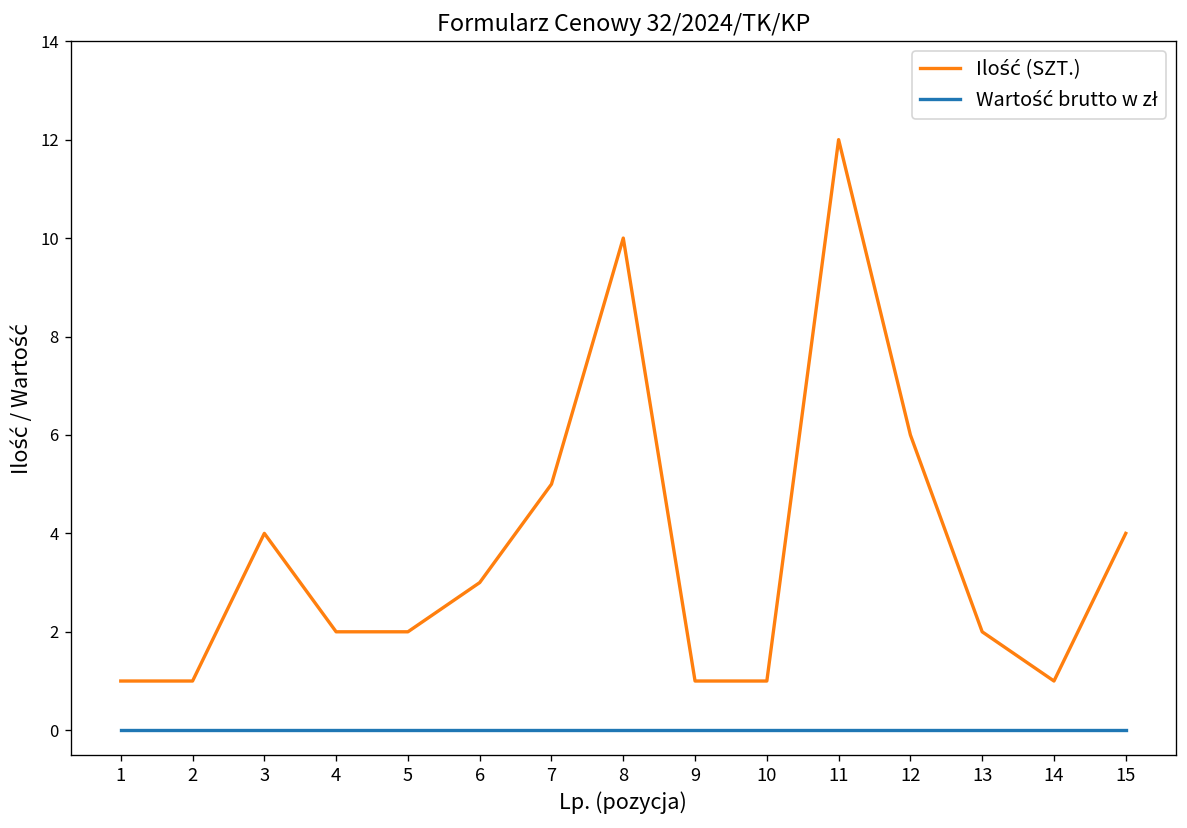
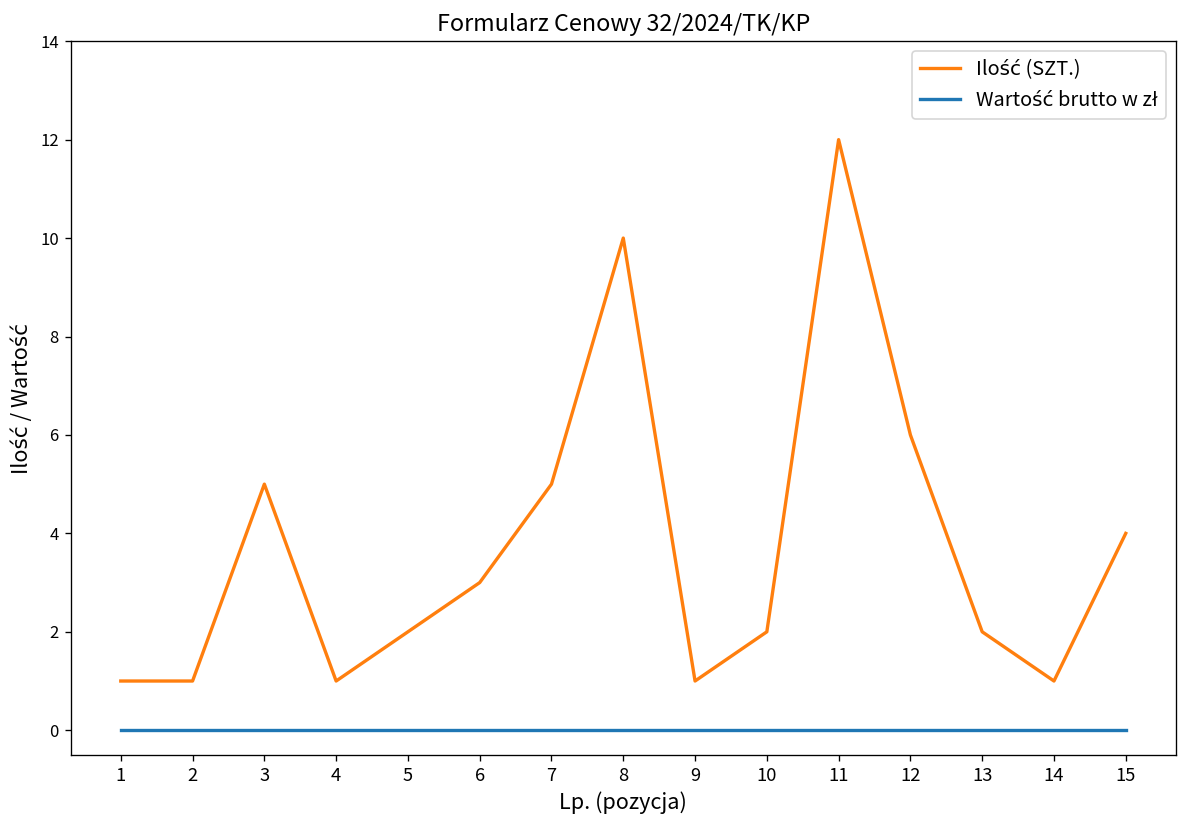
Ilość (SZT.), 3: 4 -> 5
Ilość (SZT.), 4: 2 -> 1
Ilość (SZT.), 10: 1 -> 2
